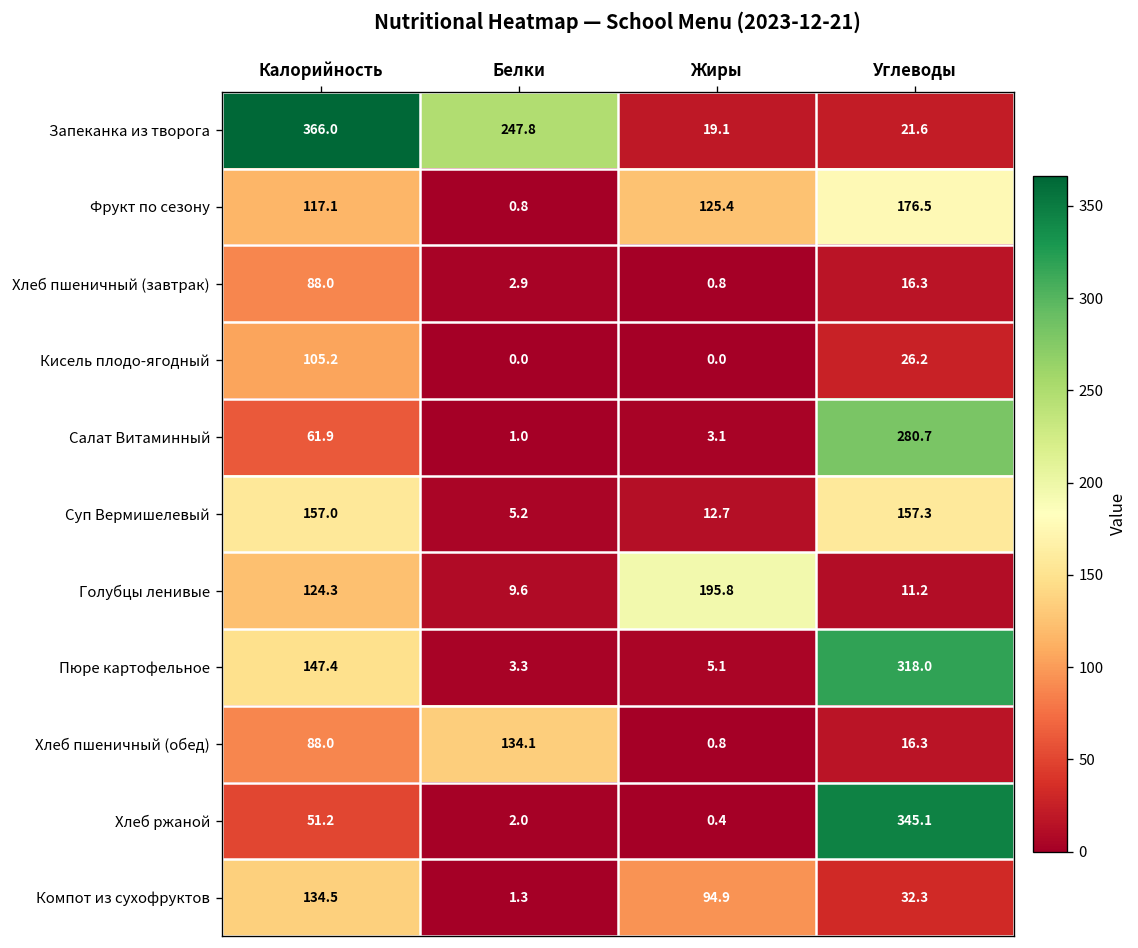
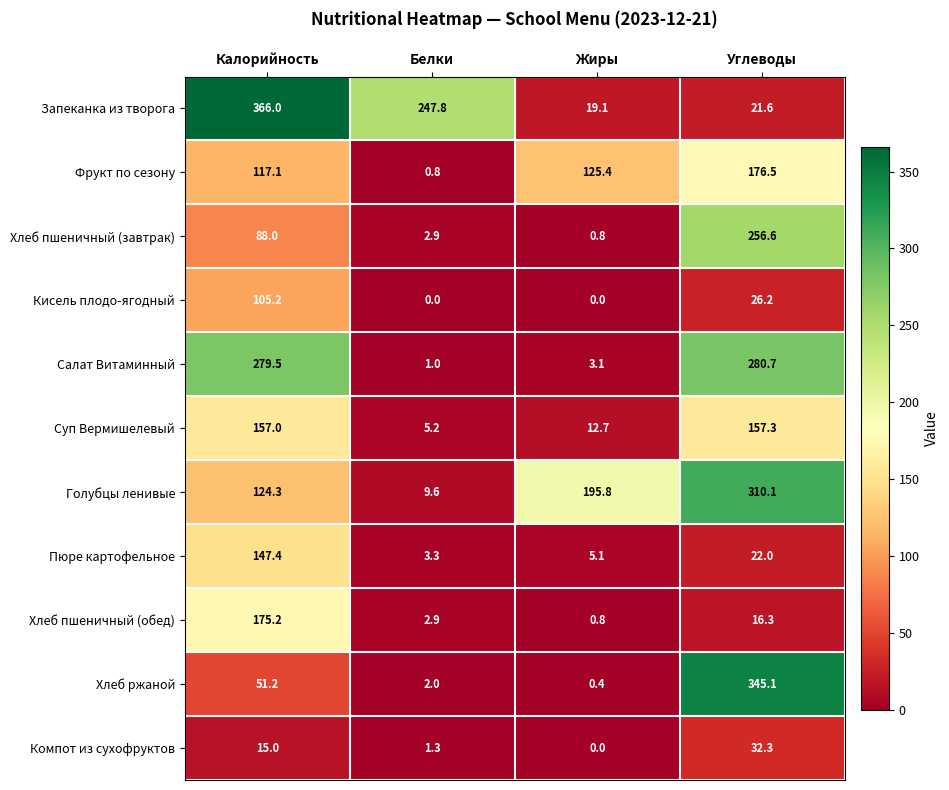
Хлеб пшеничный (завтрак), Углеводы: 16.3 -> 256.6
Салат Витаминный, Калорийность: 61.9 -> 279.5
Голубцы ленивые, Углеводы: 11.2 -> 310.1
Пюре картофельное, Углеводы: 318.0 -> 22.0
Хлеб пшеничный (обед), Калорийность: 88.0 -> 175.2
Хлеб пшеничный (обед), Белки: 134.1 -> 2.9
Компот из сухофруктов, Калорийность: 134.5 -> 15.0
Компот из сухофруктов, Жиры: 94.9 -> 0.0
